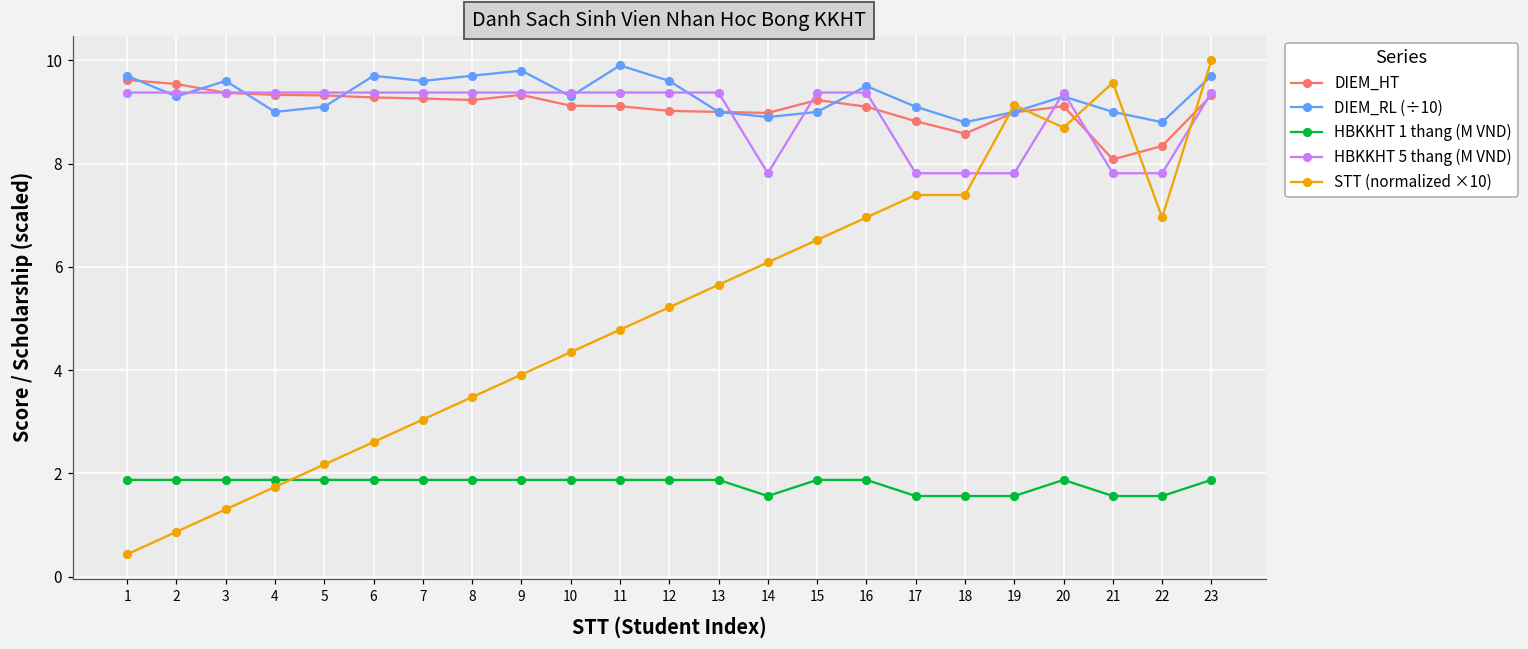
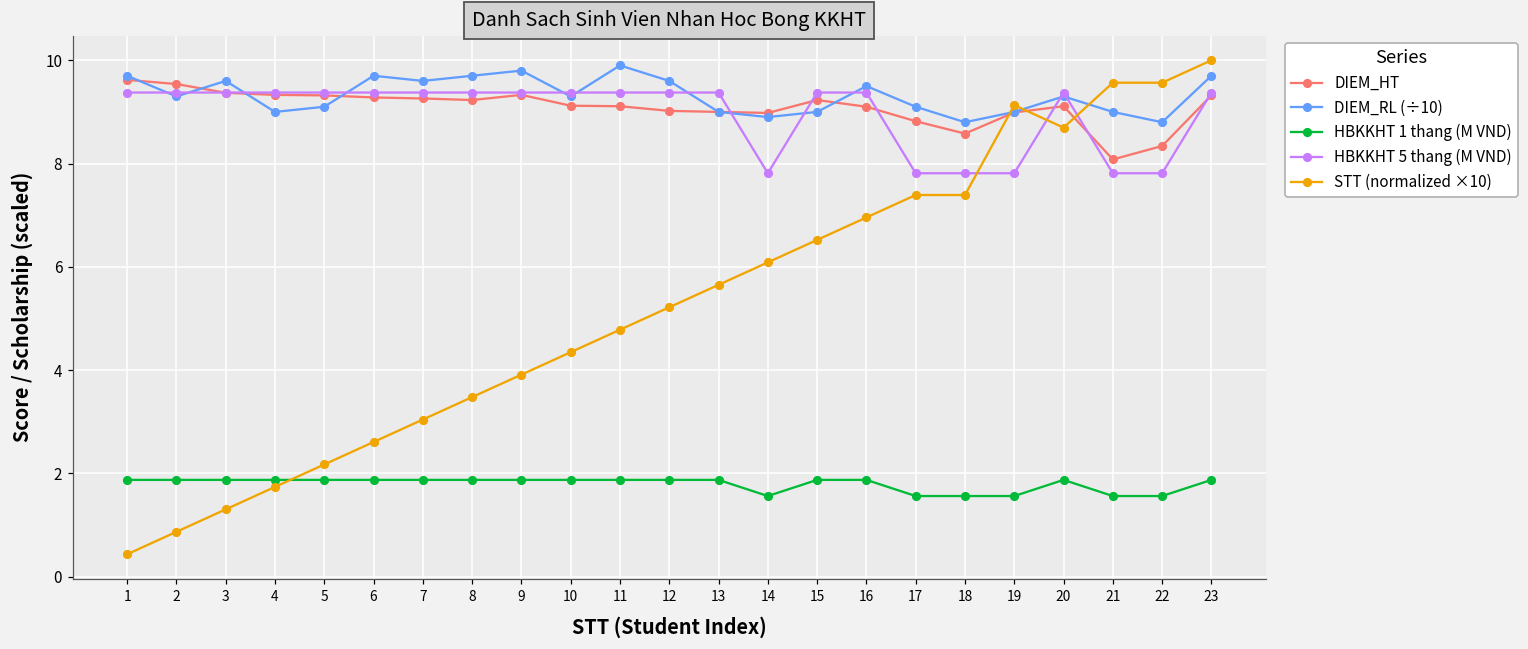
STT (normalized ×10), 22: 7.0 -> 9.6
